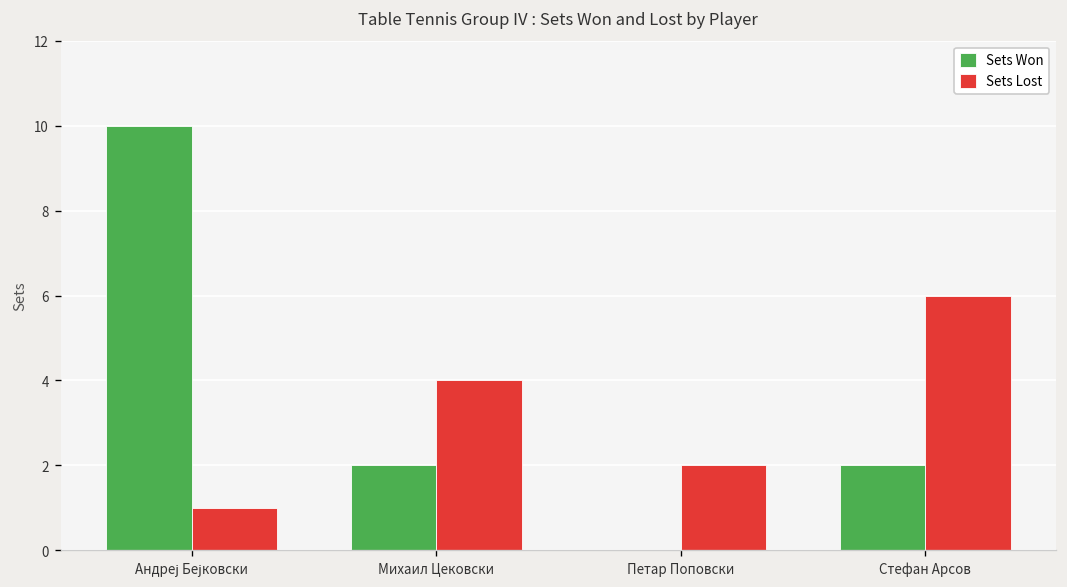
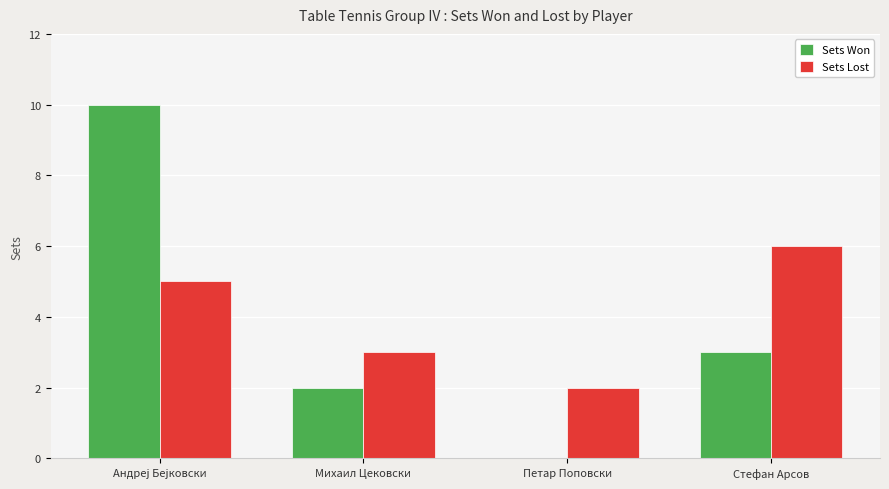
Sets Lost, Андреј Бејковски: 1 -> 5
Sets Lost, Михаил Цековски: 4 -> 3
Sets Won, Стефан Арсов: 2 -> 3
